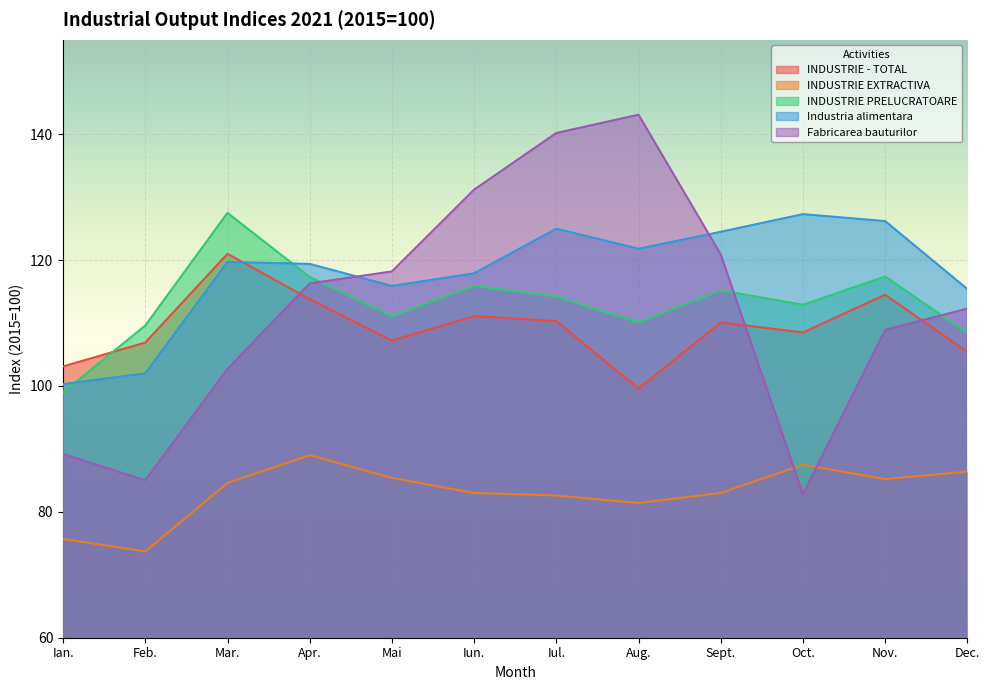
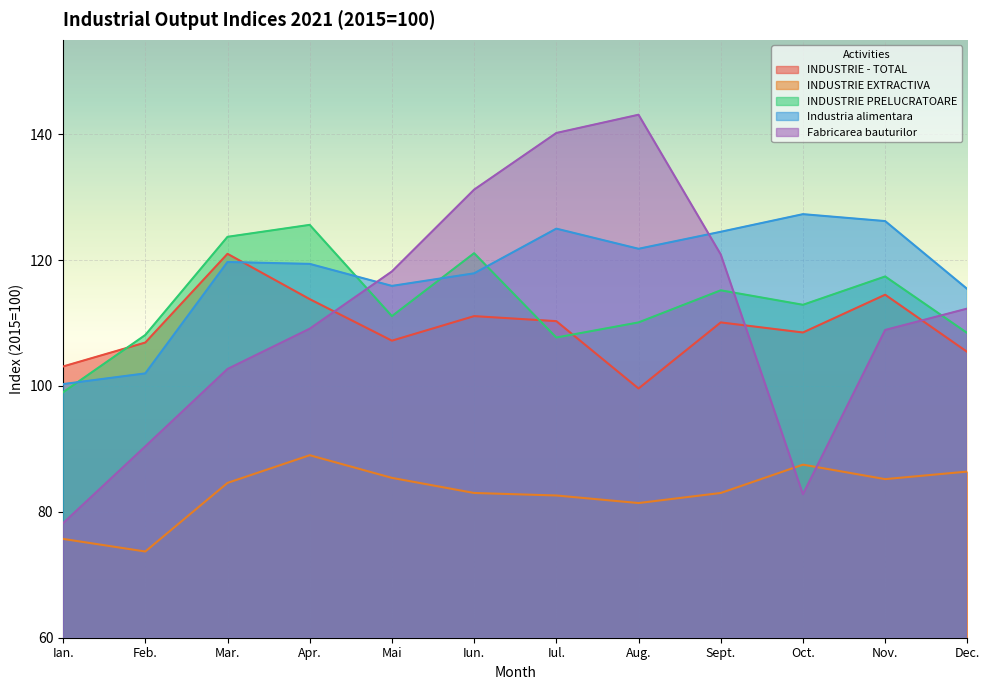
Fabricarea bauturilor, Ian.: 89 -> 78
INDUSTRIE PRELUCRATOARE, Feb.: 110 -> 108
Fabricarea bauturilor, Feb.: 85 -> 90
INDUSTRIE PRELUCRATOARE, Mar.: 128 -> 124
INDUSTRIE PRELUCRATOARE, Apr.: 117 -> 126
Fabricarea bauturilor, Apr.: 116 -> 109
INDUSTRIE PRELUCRATOARE, Iun.: 116 -> 121
INDUSTRIE PRELUCRATOARE, Iul.: 114 -> 108
